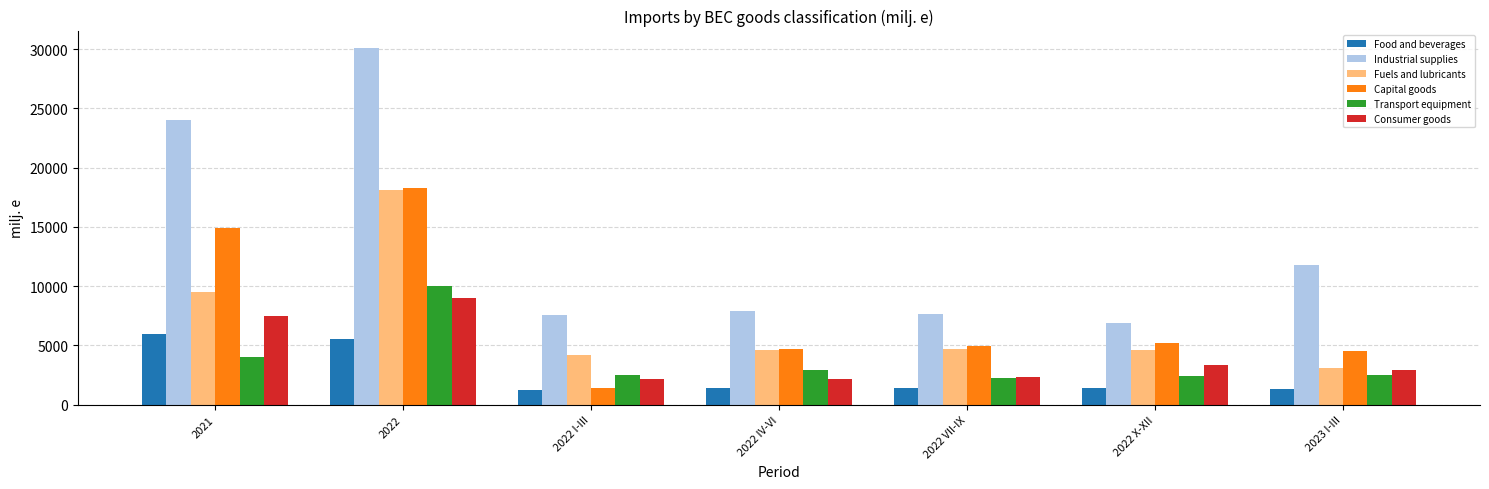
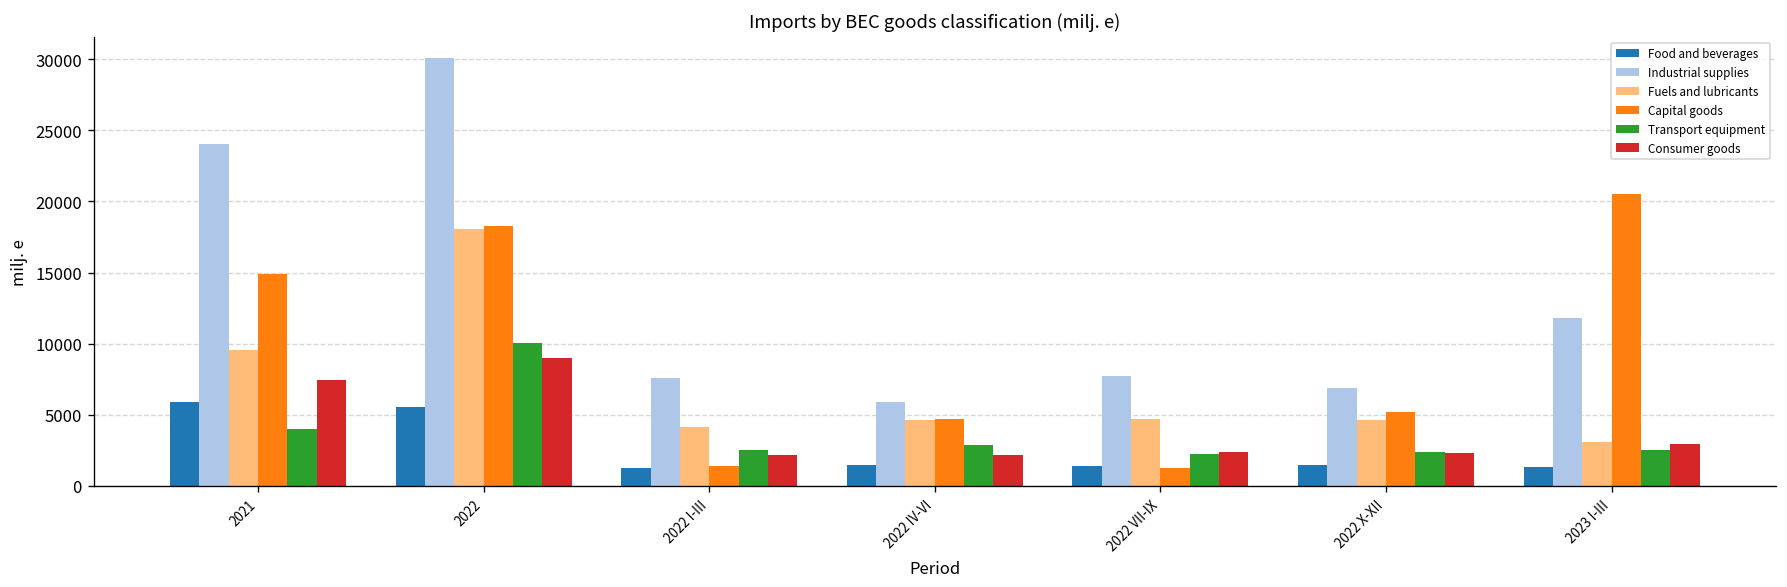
Industrial supplies, 2022 IV-VI: 7900 -> 5900
Capital goods, 2022 VII-IX: 4900 -> 1300
Consumer goods, 2022 X-XII: 3300 -> 2300
Capital goods, 2023 I-III: 4500 -> 20500
